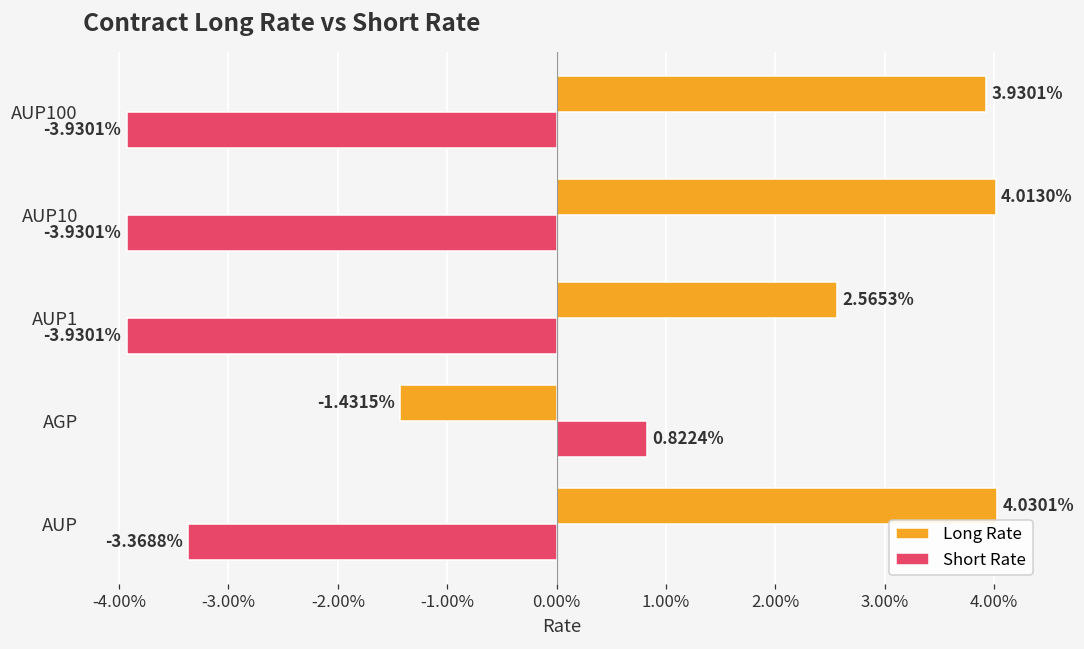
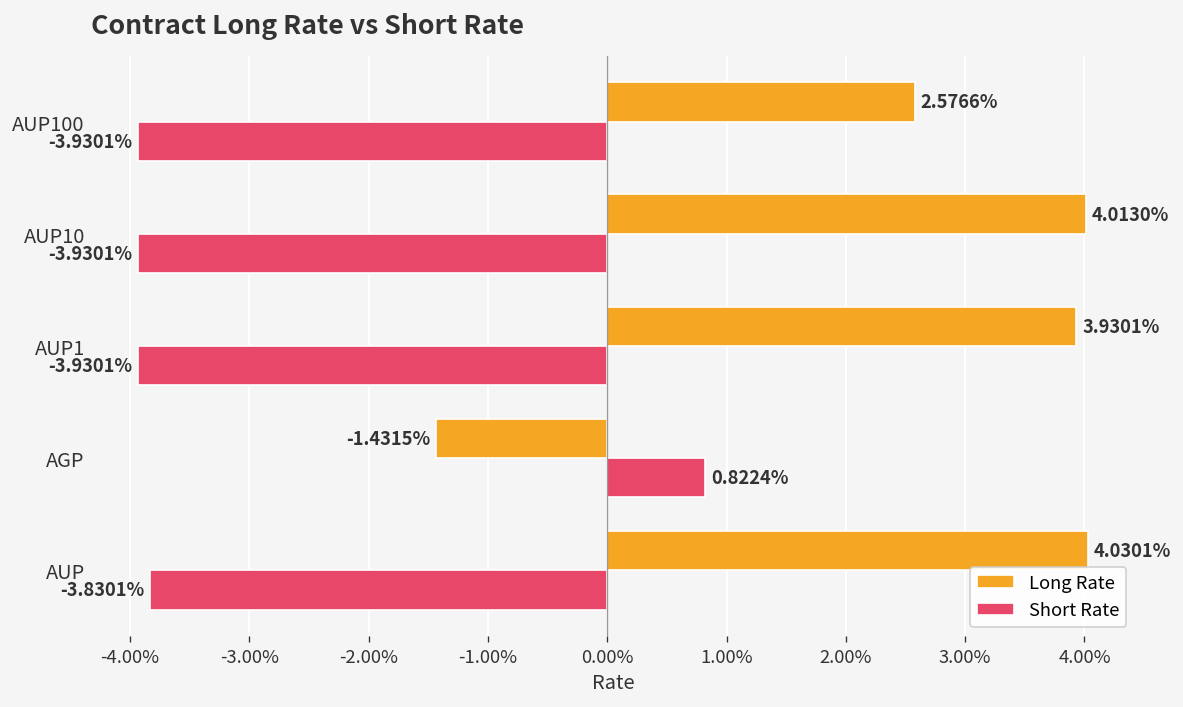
Long Rate, AUP100: 3.9301% -> 2.5766%
Long Rate, AUP1: 2.5653% -> 3.9301%
Short Rate, AUP: -3.3688% -> -3.8301%
